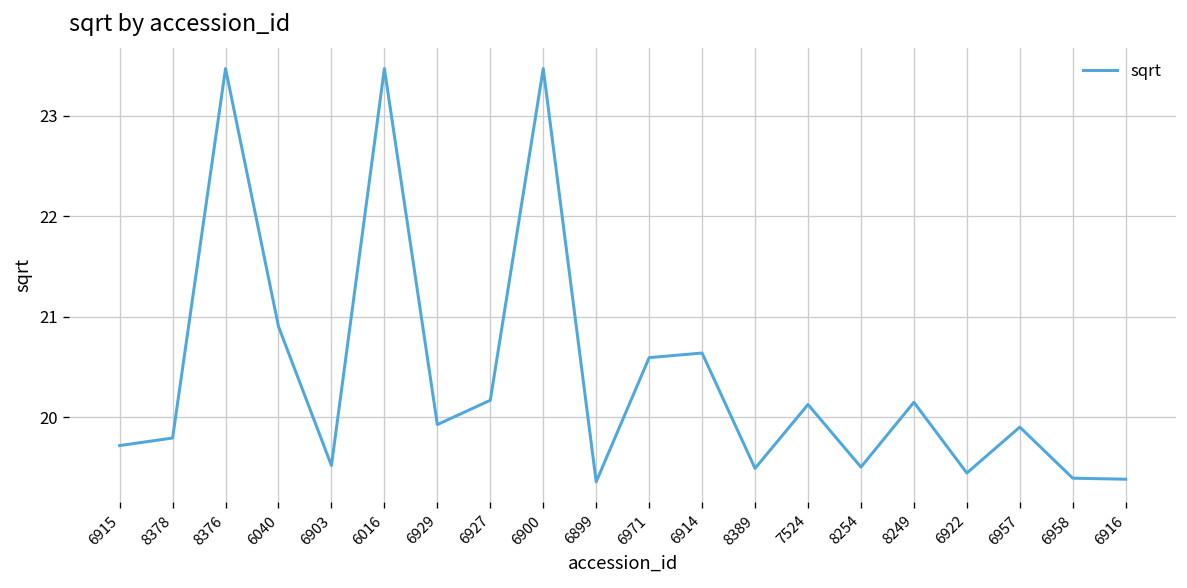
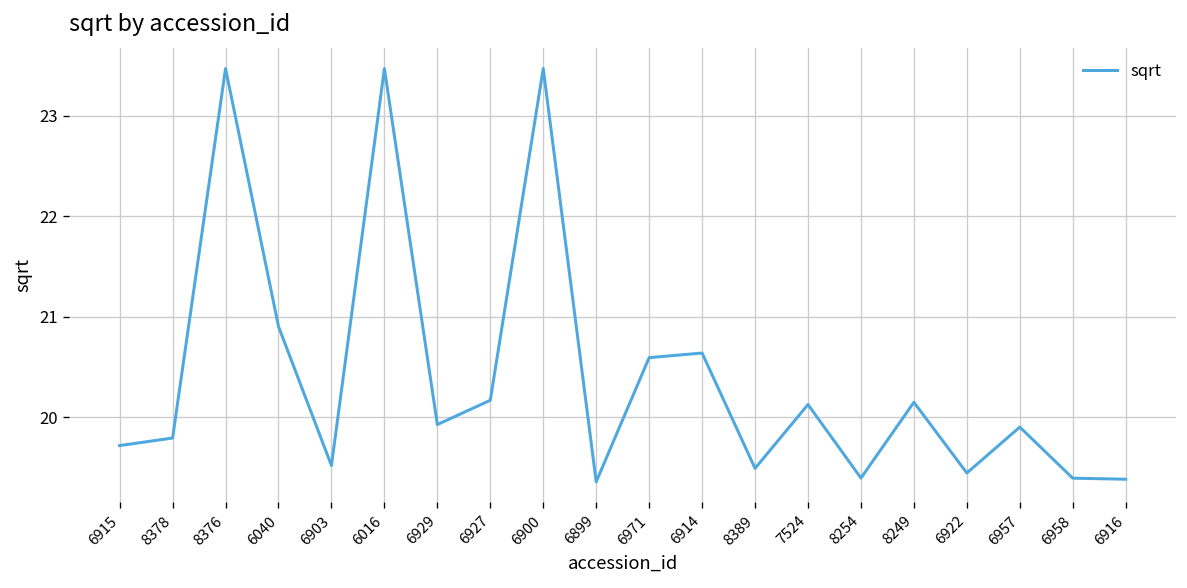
8254: 19.5 -> 19.4
